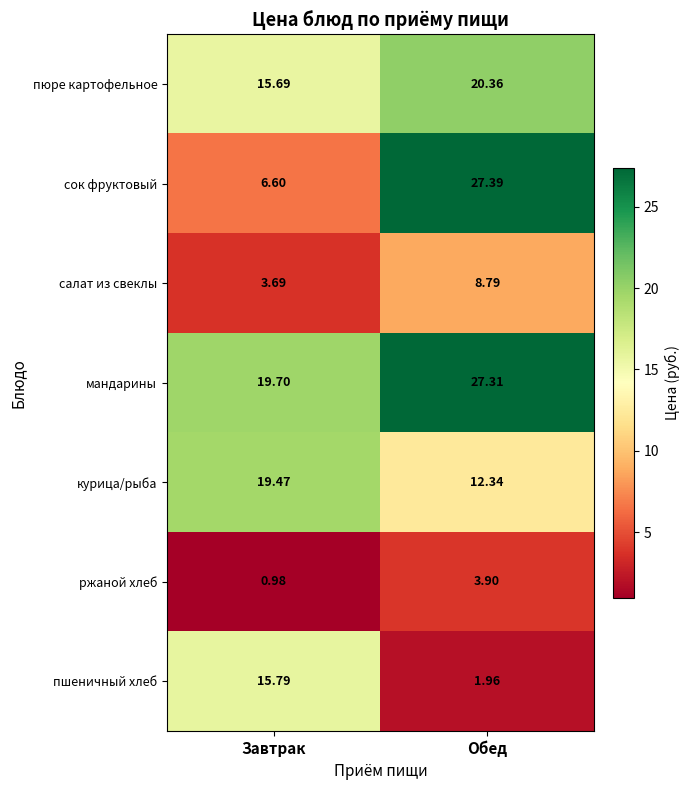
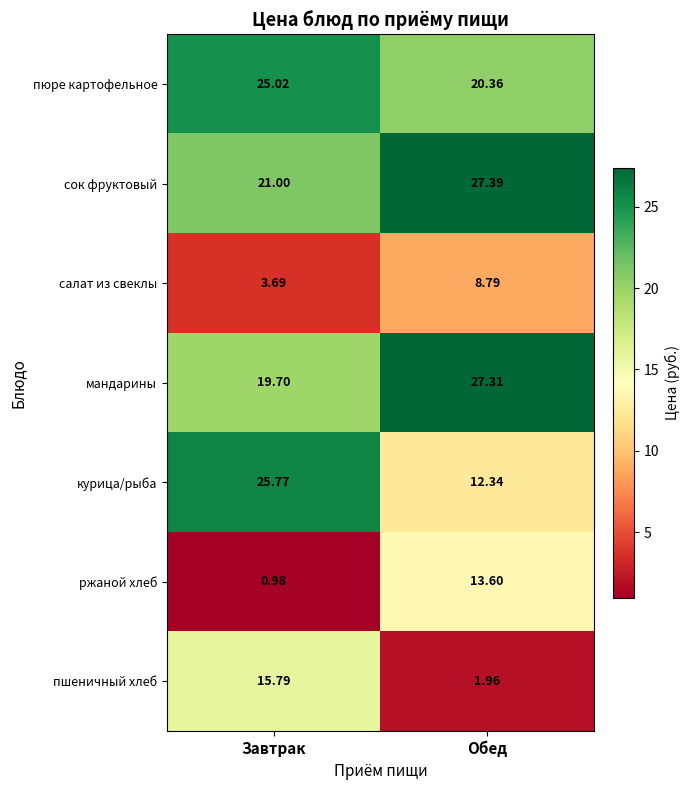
пюре картофельное, Завтрак: 15.69 -> 25.02
сок фруктовый, Завтрак: 6.60 -> 21.00
курица/рыба, Завтрак: 19.47 -> 25.77
ржаной хлеб, Обед: 3.90 -> 13.60
